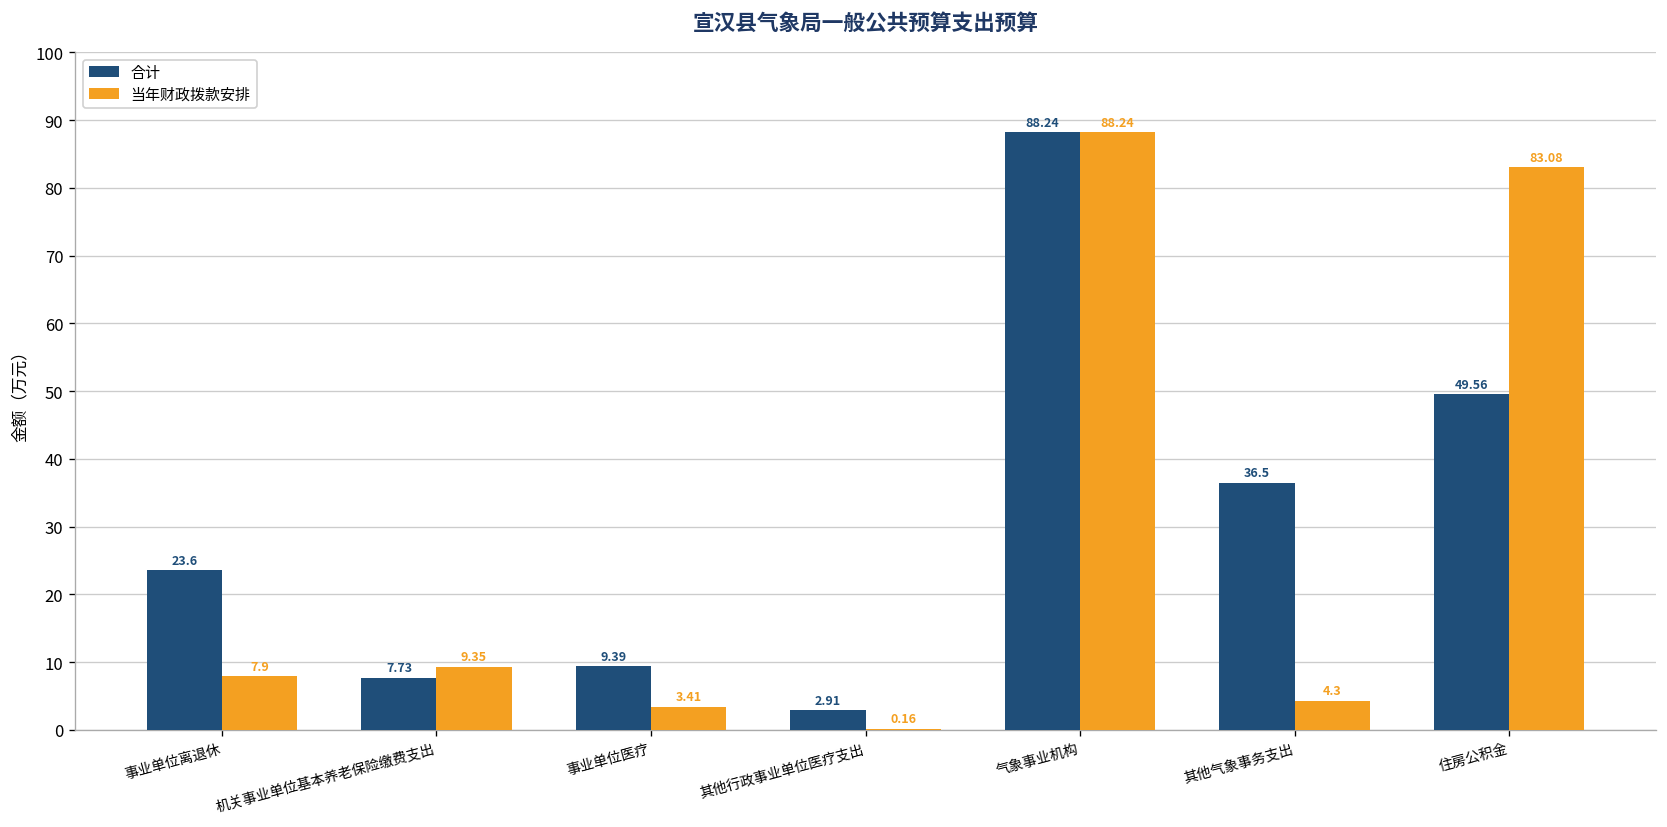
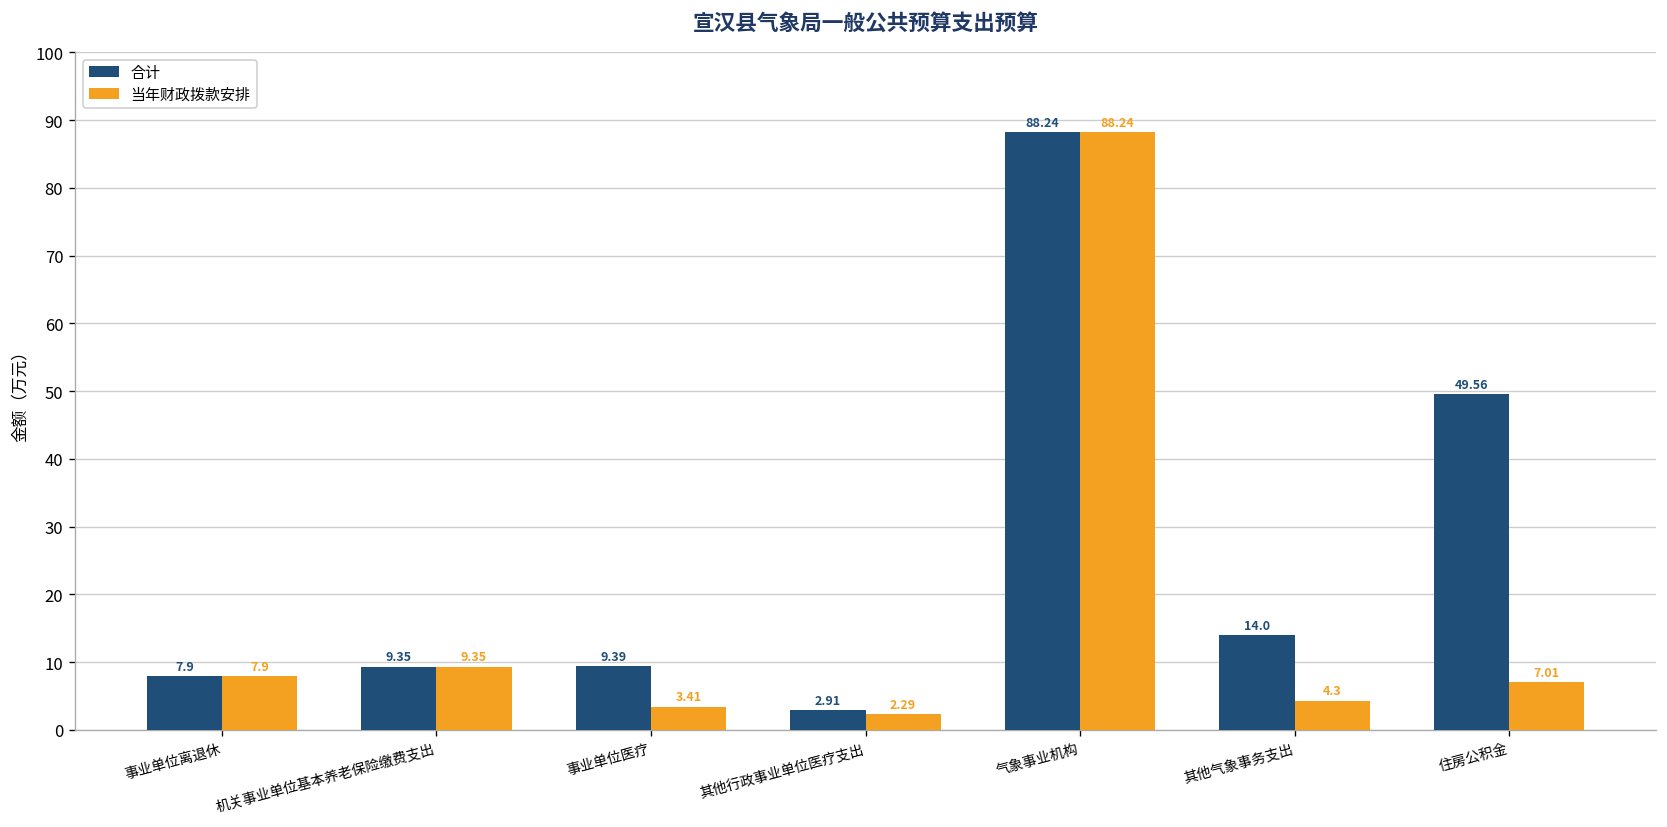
合计, 事业单位离退休: 23.6 -> 7.9
合计, 机关事业单位基本养老保险缴费支出: 7.73 -> 9.35
当年财政拨款安排, 其他行政事业单位医疗支出: 0.16 -> 2.29
合计, 其他气象事务支出: 36.5 -> 14.0
当年财政拨款安排, 住房公积金: 83.08 -> 7.01
